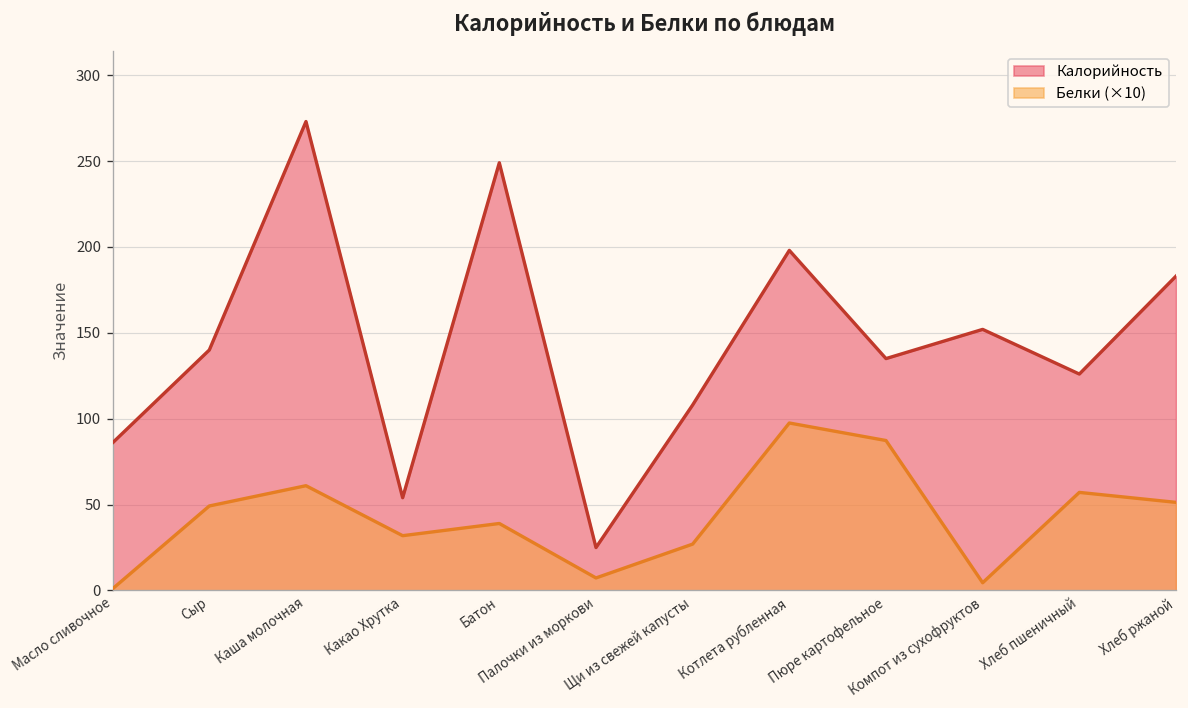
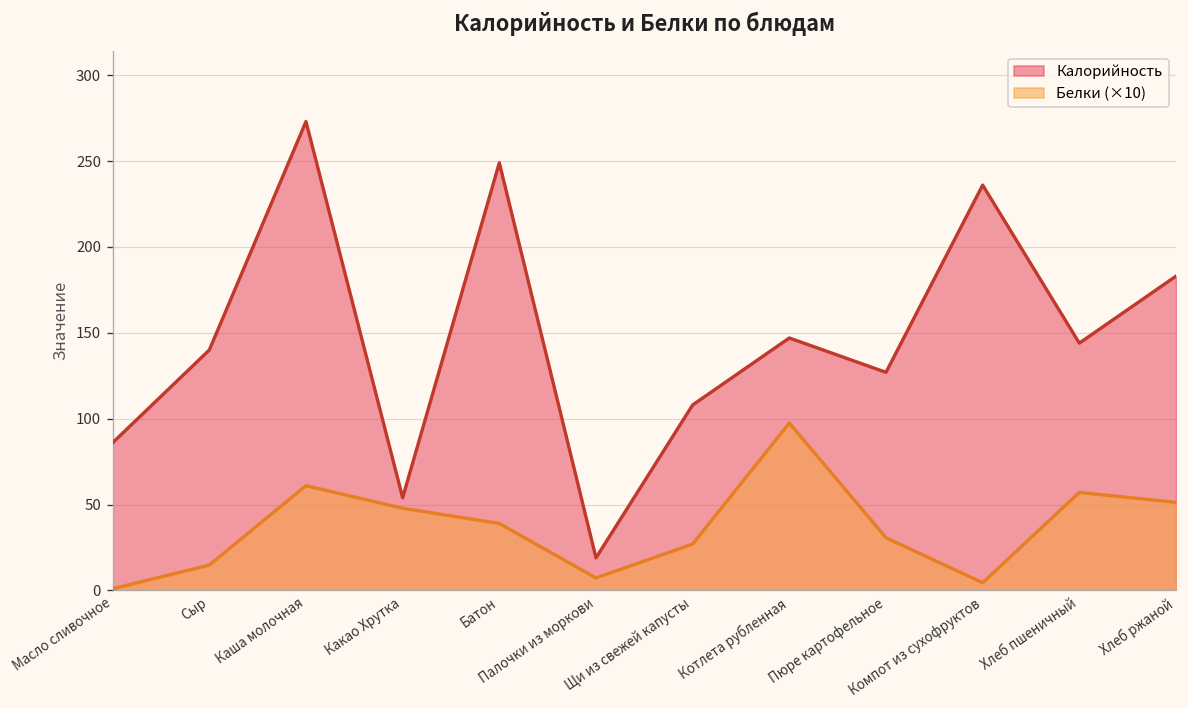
Белки (×10), Сыр: 49 -> 15
Белки (×10), Какао Хрутка: 32 -> 48
Калорийность, Палочки из моркови: 25 -> 19
Калорийность, Котлета рубленная: 198 -> 147
Калорийность, Пюре картофельное: 135 -> 127
Белки (×10), Пюре картофельное: 87 -> 31
Калорийность, Компот из сухофруктов: 152 -> 236
Калорийность, Хлеб пшеничный: 126 -> 144
